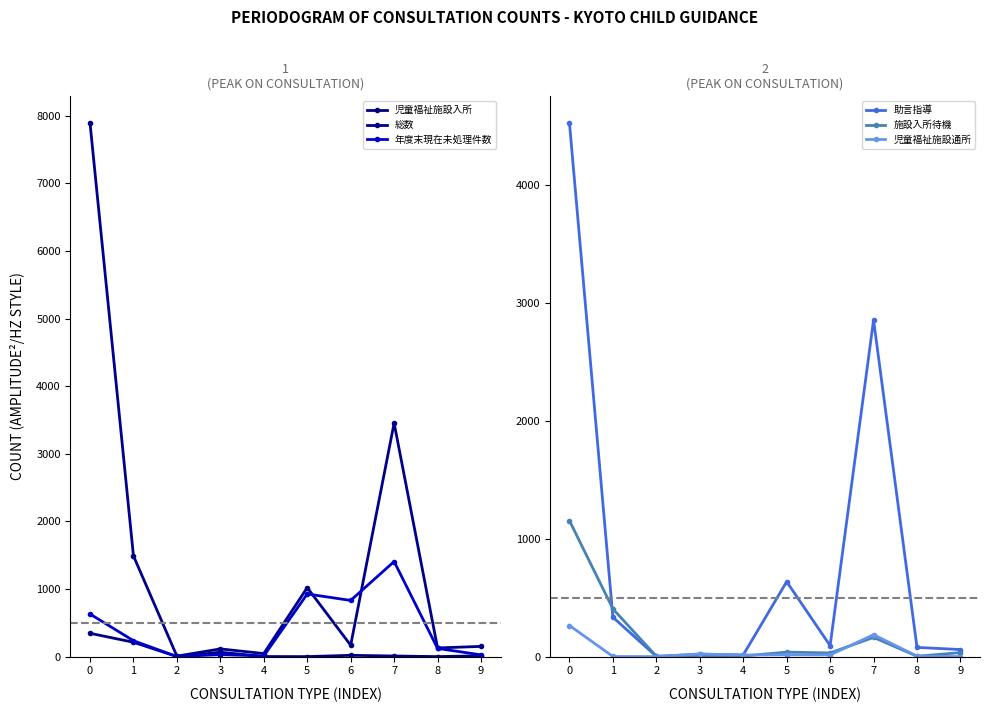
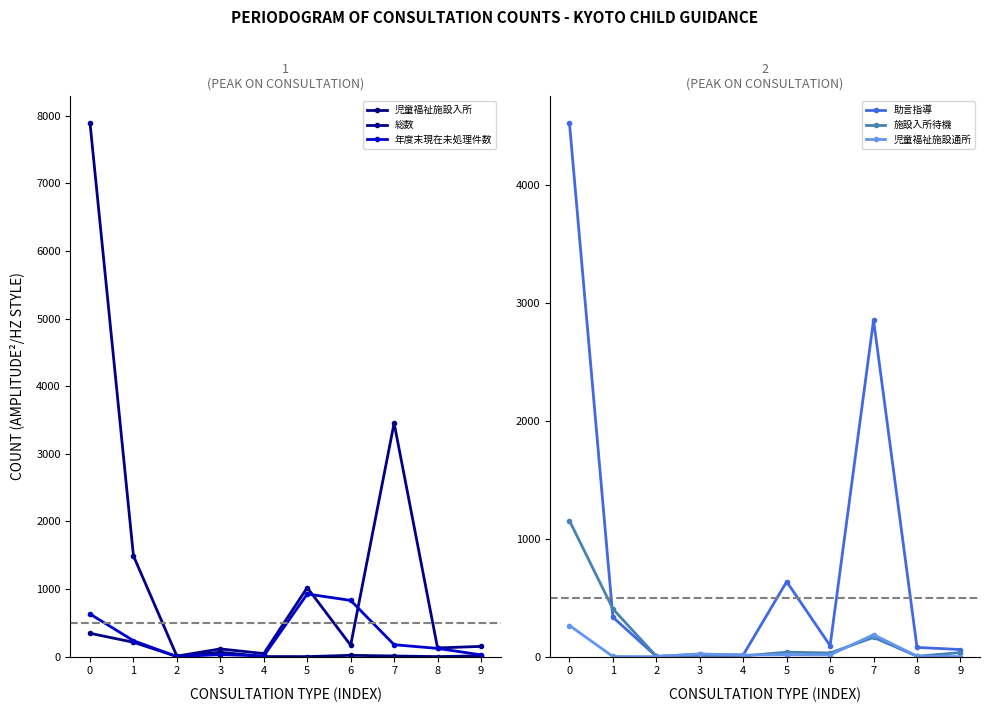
1 (PEAK ON CONSULTATION), 年度末現在未処理件数, 7: 1400 -> 200
